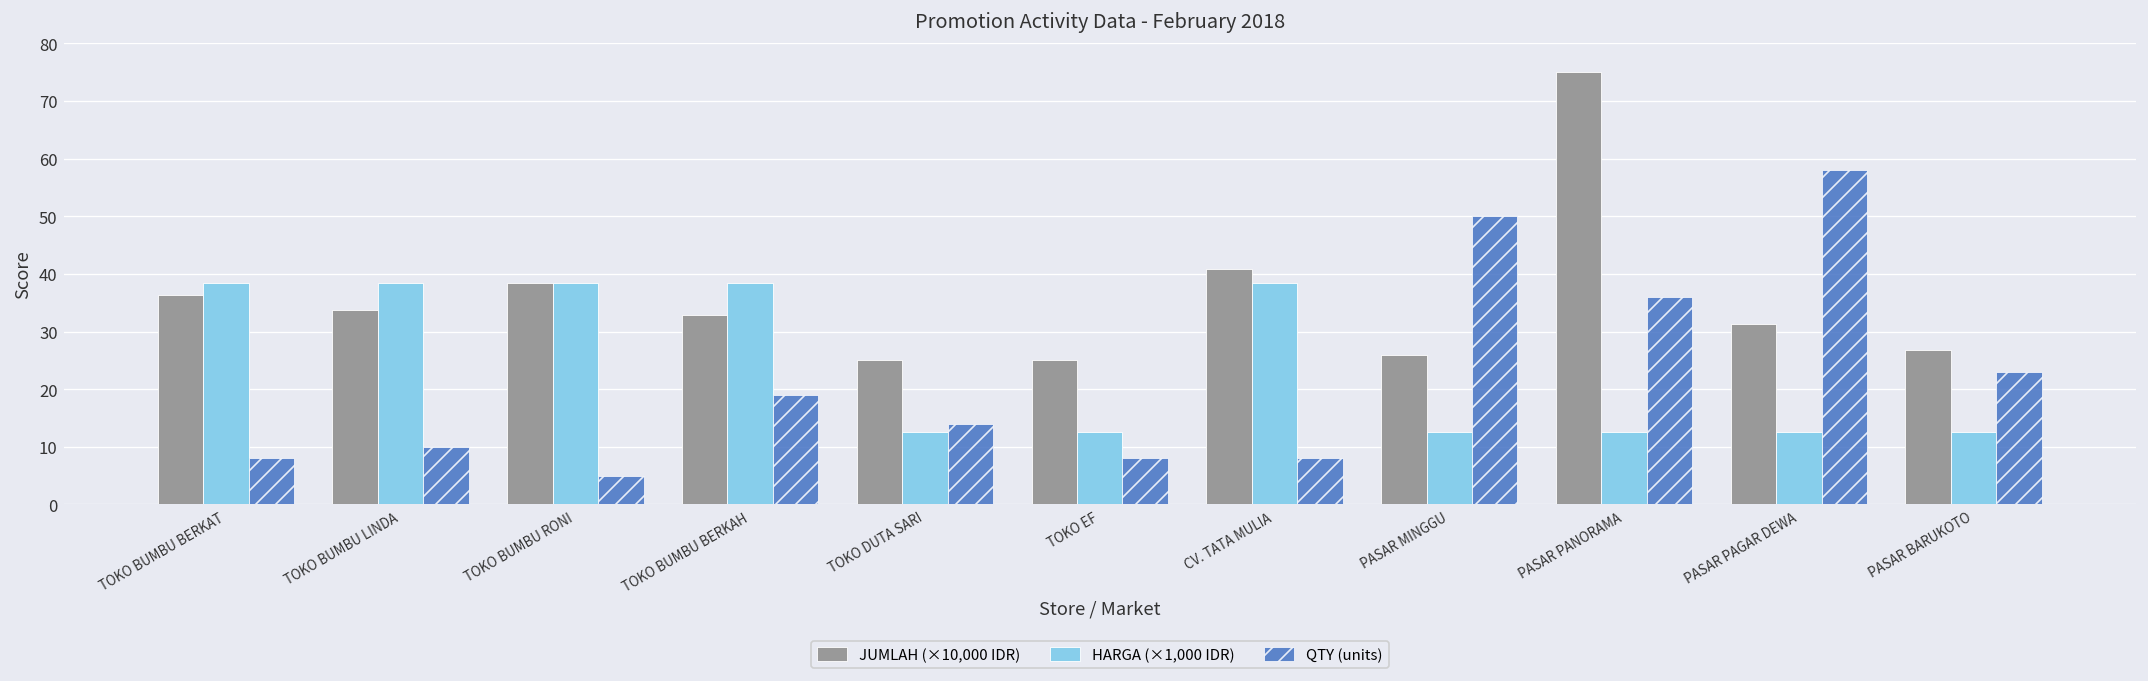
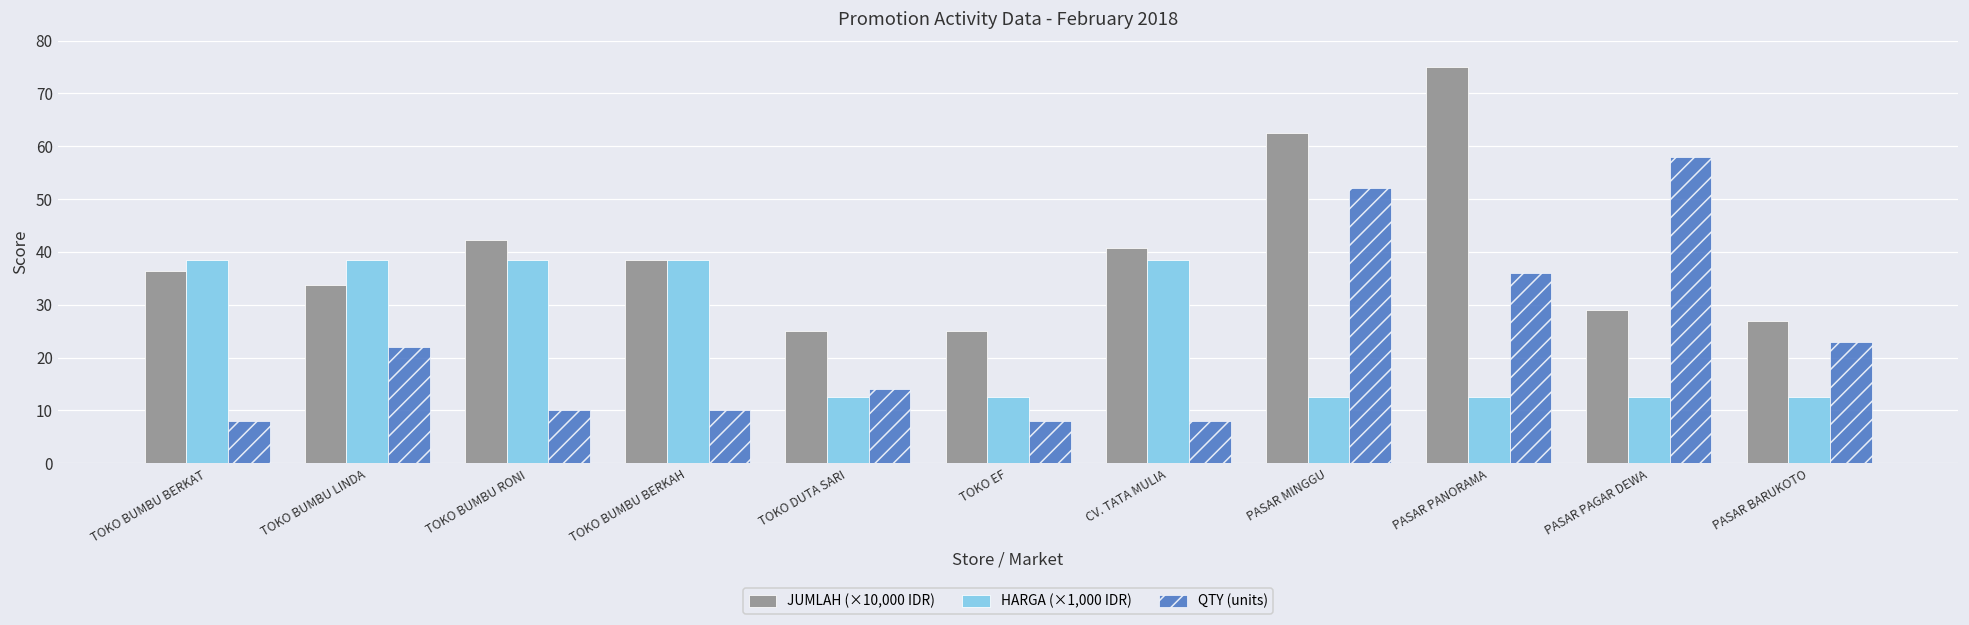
QTY (units), TOKO BUMBU LINDA: 10 -> 22
JUMLAH (×10,000 IDR), TOKO BUMBU RONI: 39 -> 42
QTY (units), TOKO BUMBU RONI: 5 -> 10
JUMLAH (×10,000 IDR), TOKO BUMBU BERKAH: 33 -> 39
QTY (units), TOKO BUMBU BERKAH: 19 -> 10
JUMLAH (×10,000 IDR), PASAR MINGGU: 26 -> 63
QTY (units), PASAR MINGGU: 50 -> 52
JUMLAH (×10,000 IDR), PASAR PAGAR DEWA: 31 -> 29
